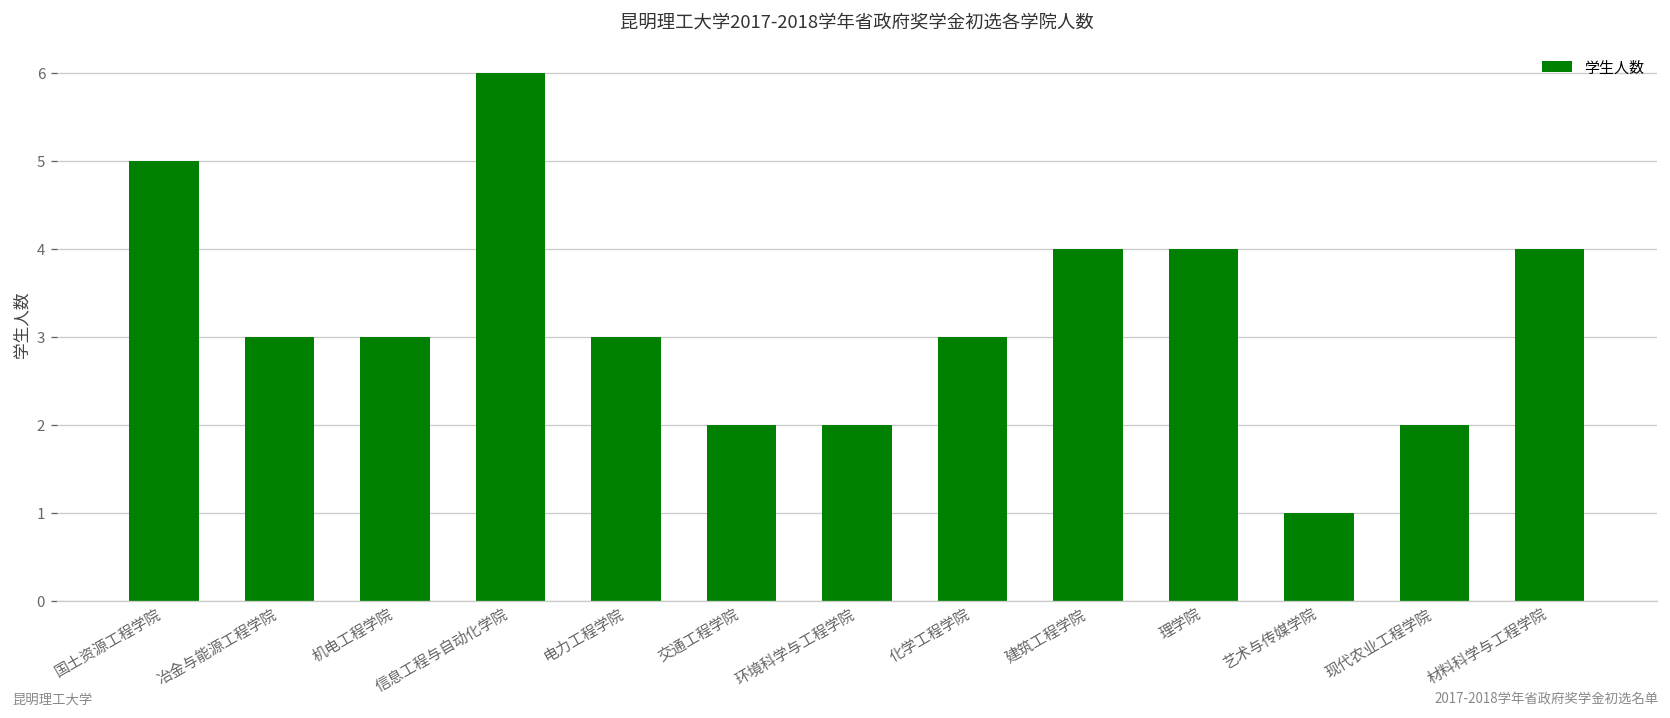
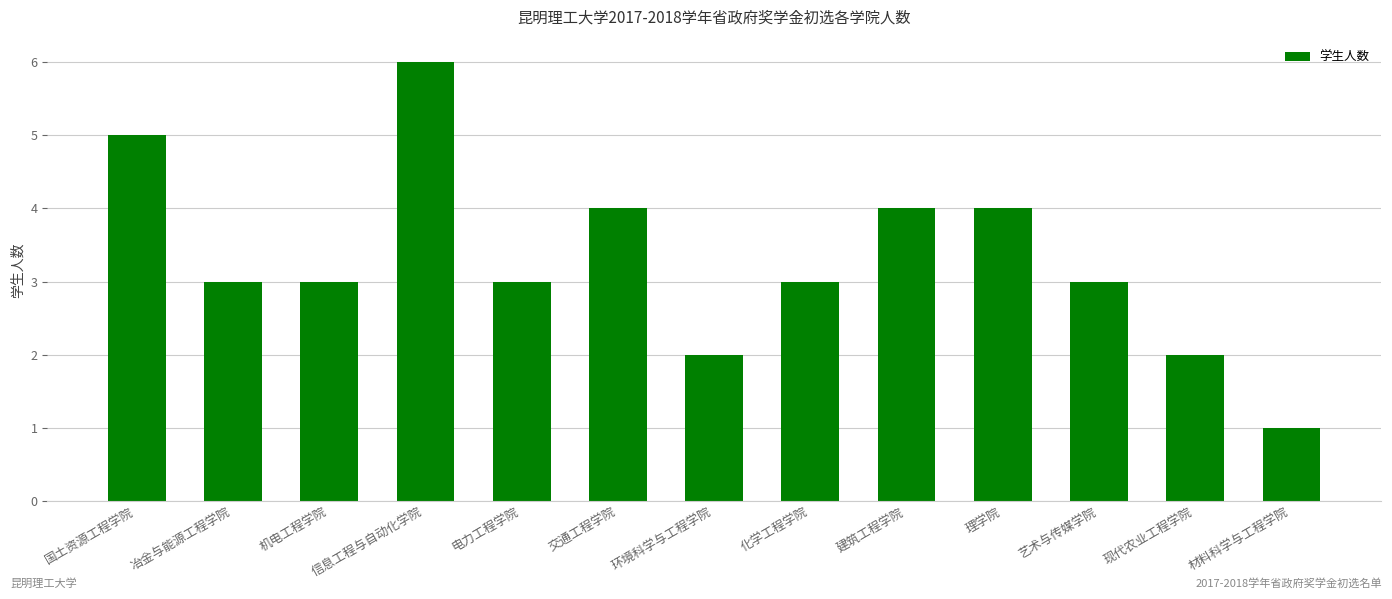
交通工程学院: 2 -> 4
艺术与传媒学院: 1 -> 3
材料科学与工程学院: 4 -> 1
